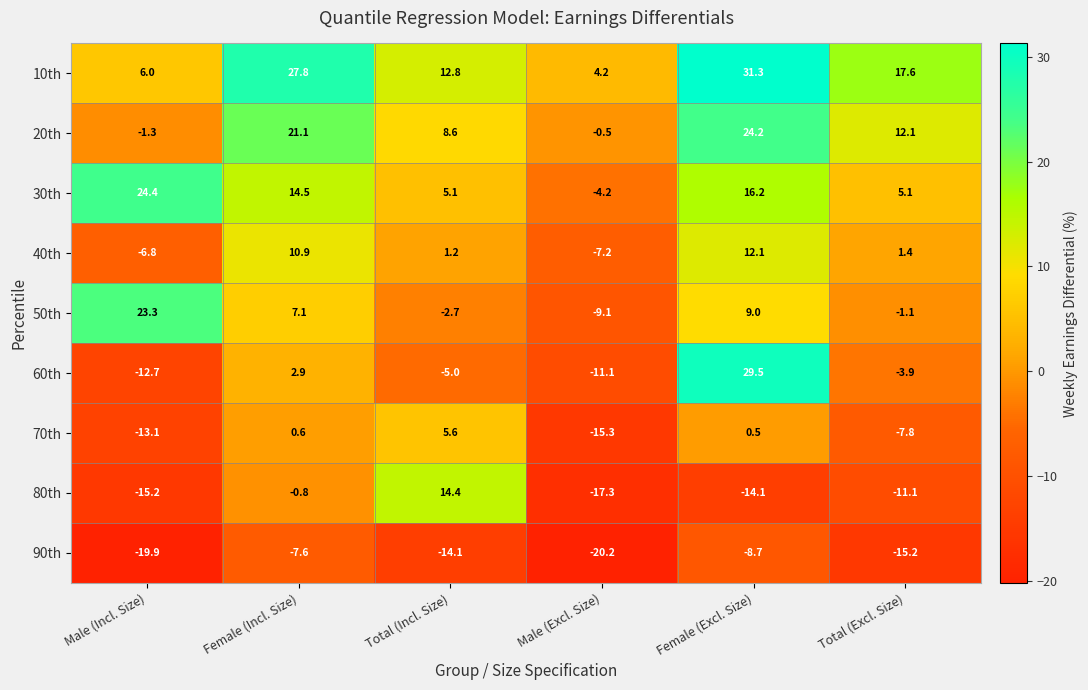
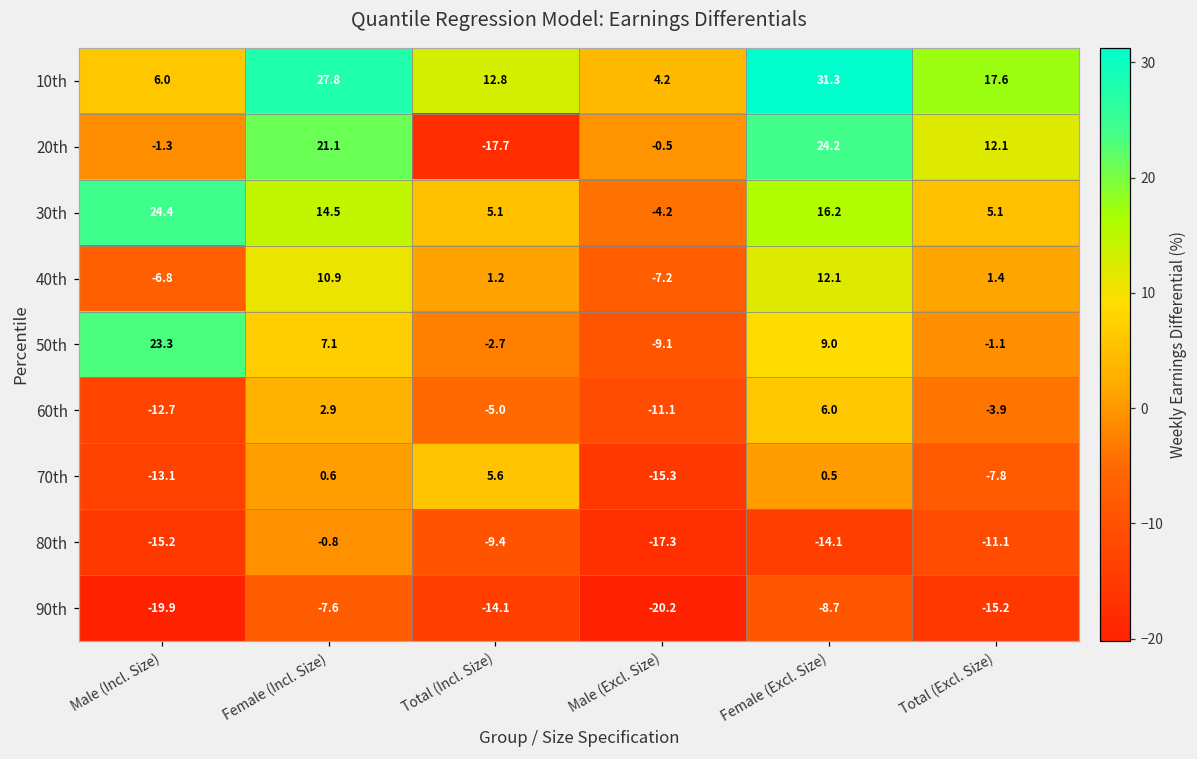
20th, Total (Incl. Size): 8.6 -> -17.7
60th, Female (Excl. Size): 29.5 -> 6.0
80th, Total (Incl. Size): 14.4 -> -9.4
